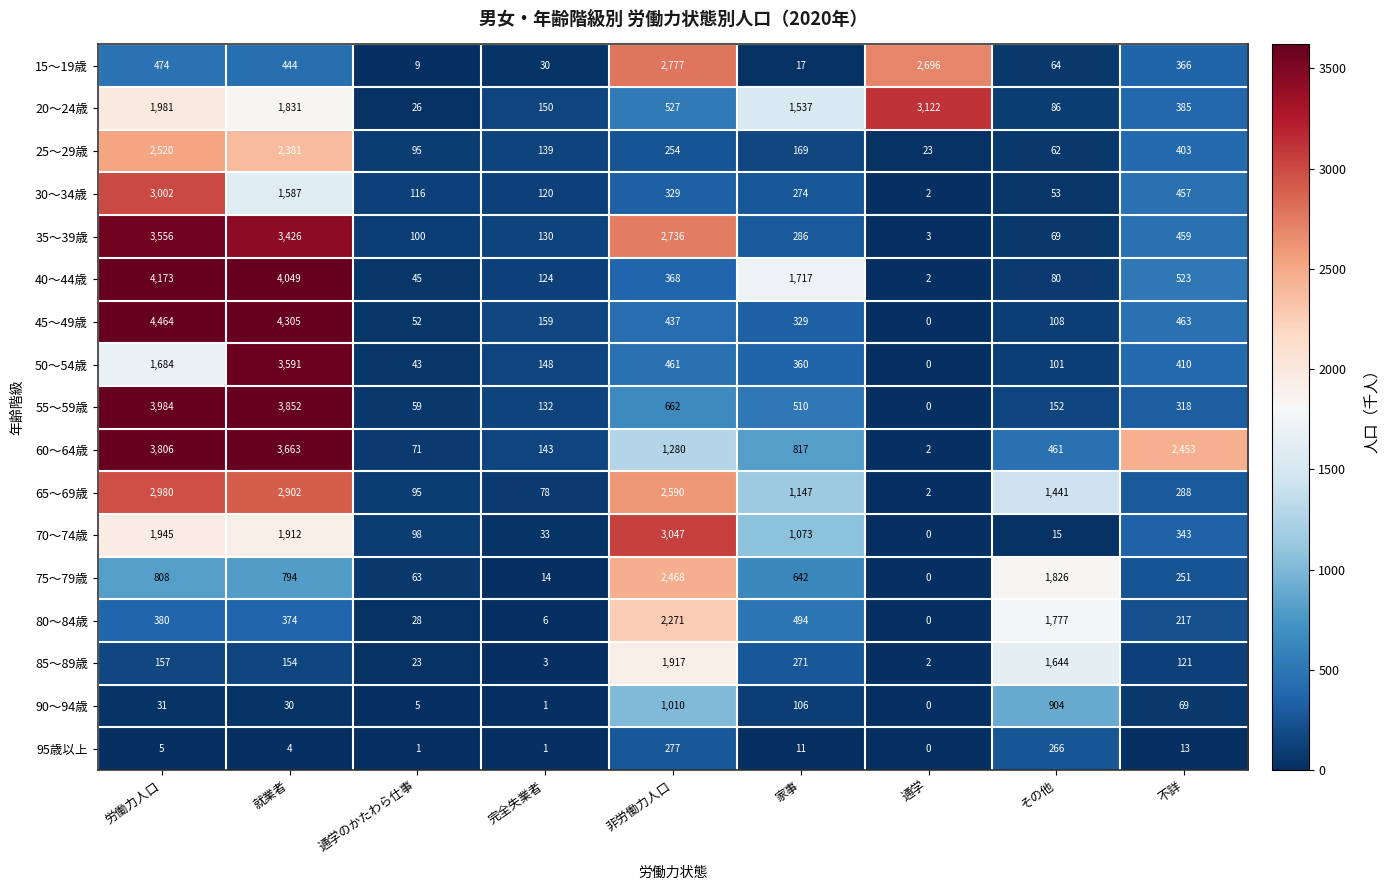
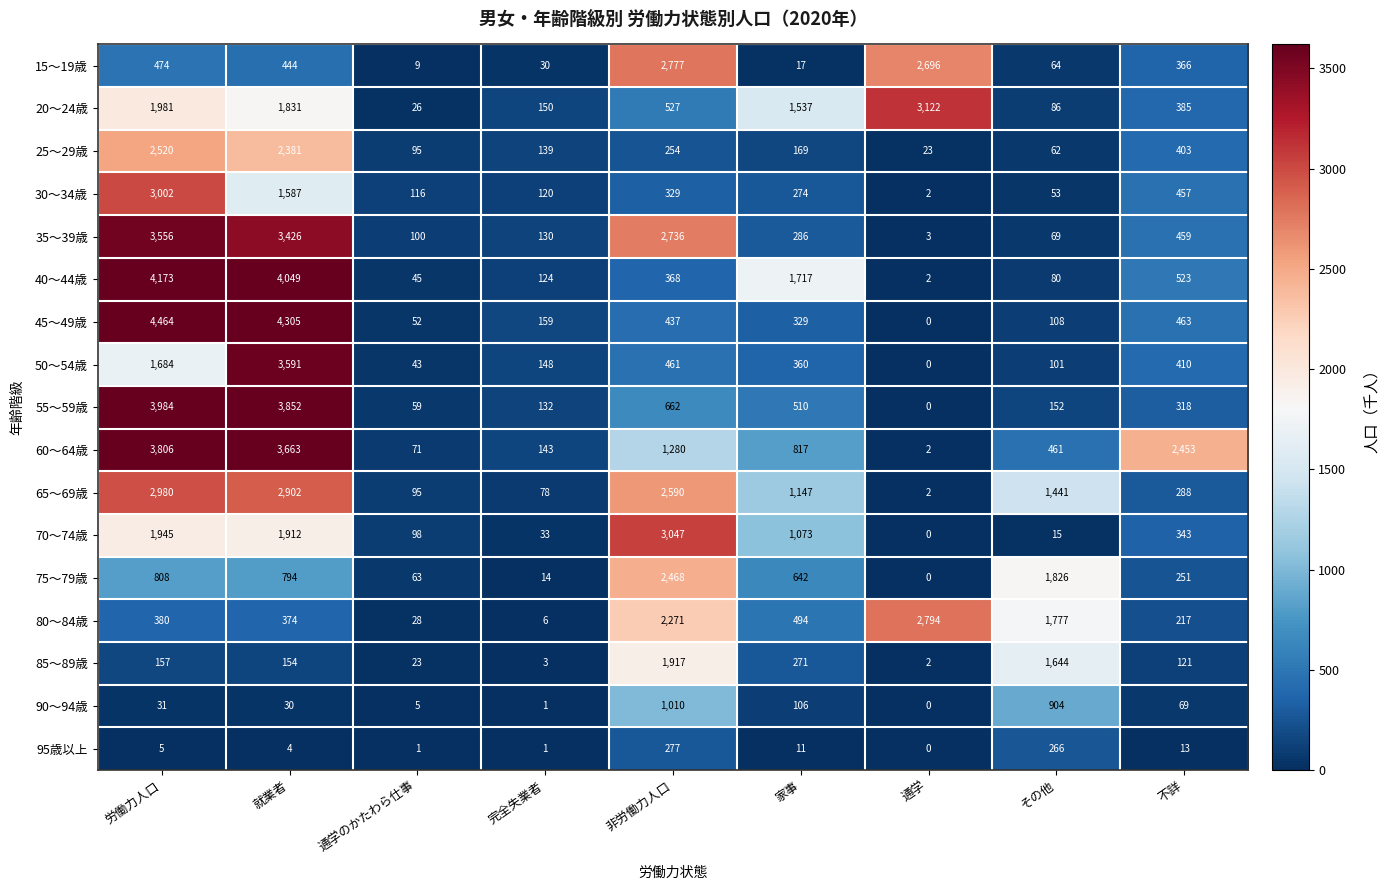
80～84歳, 通学: 0 -> 2,794
